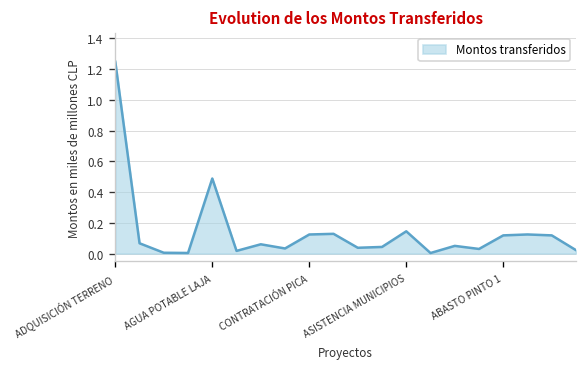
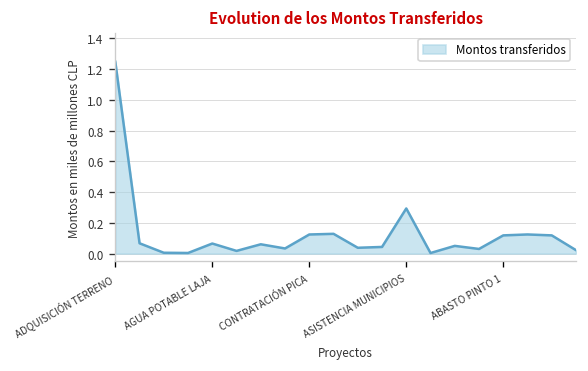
AGUA POTABLE LAJA: 0.49 -> 0.07
ASISTENCIA MUNICIPIOS: 0.14 -> 0.29
